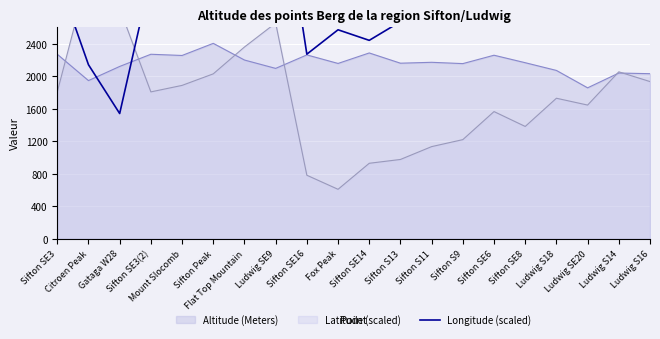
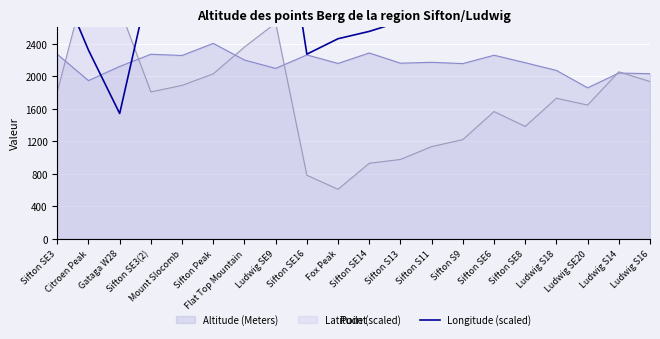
Longitude (scaled), Citroen Peak: 2100 -> 2300
Longitude (scaled), Fox Peak: 2600 -> 2500
Longitude (scaled), Sifton SE14: 2400 -> 2500
